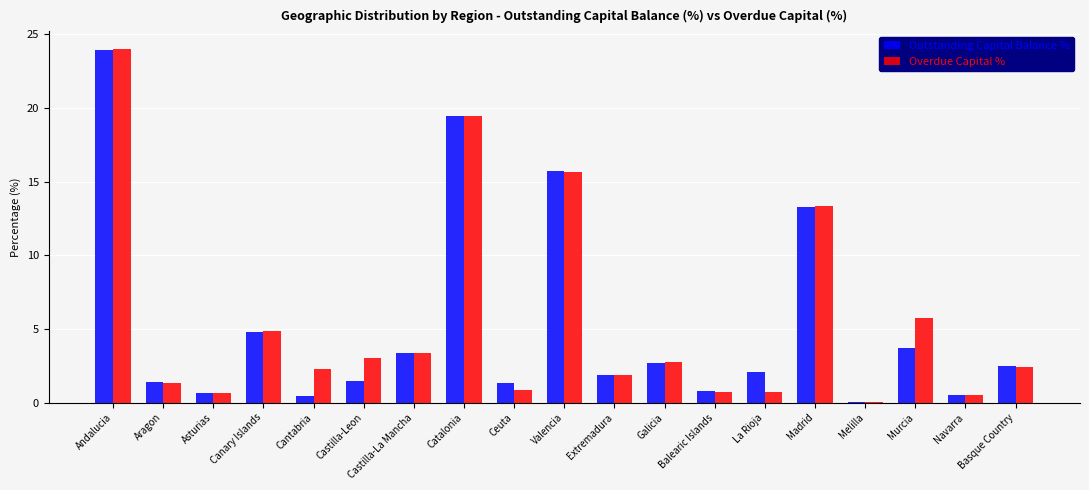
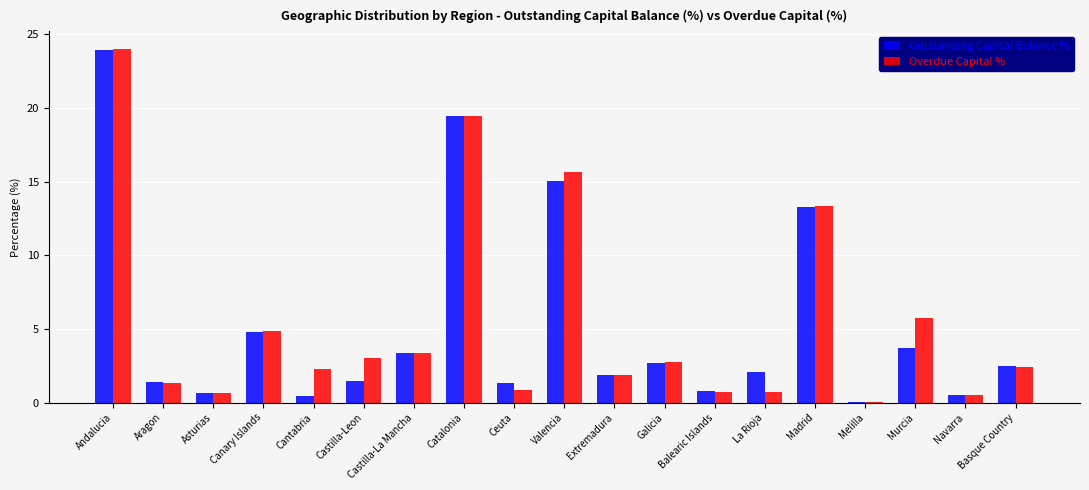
Outstanding Capital Balance %, Valencia: 15.7 -> 15.1
